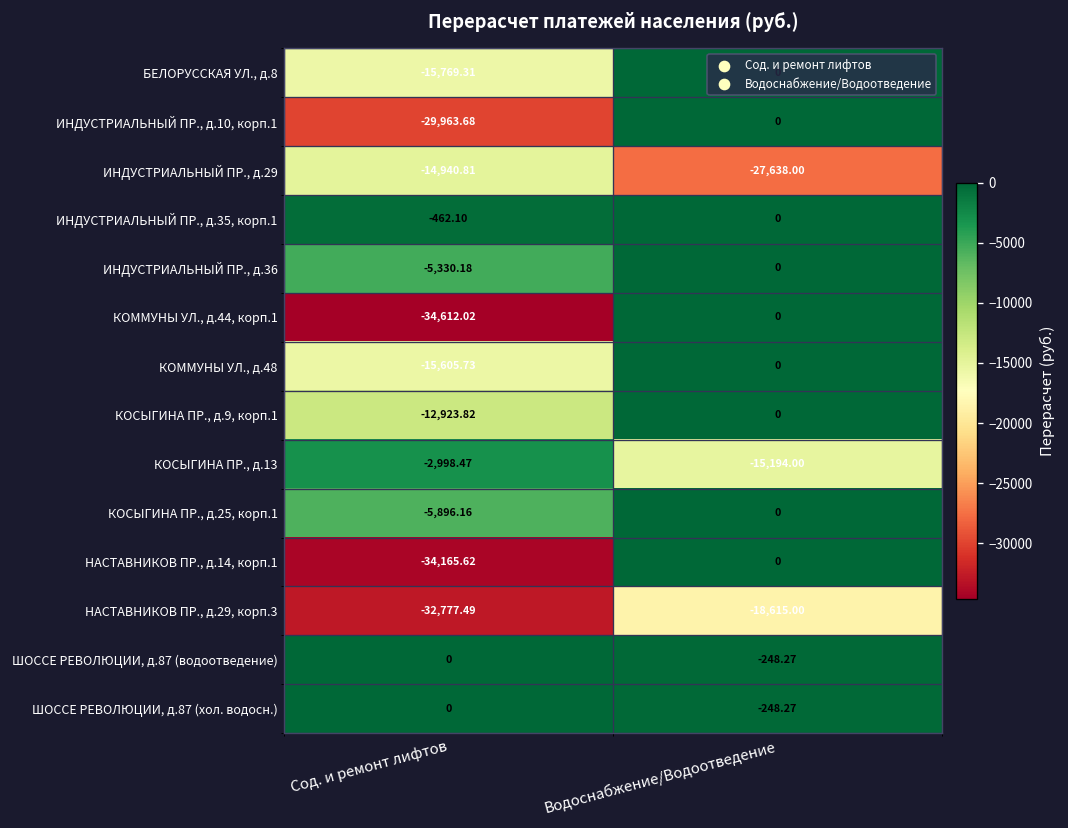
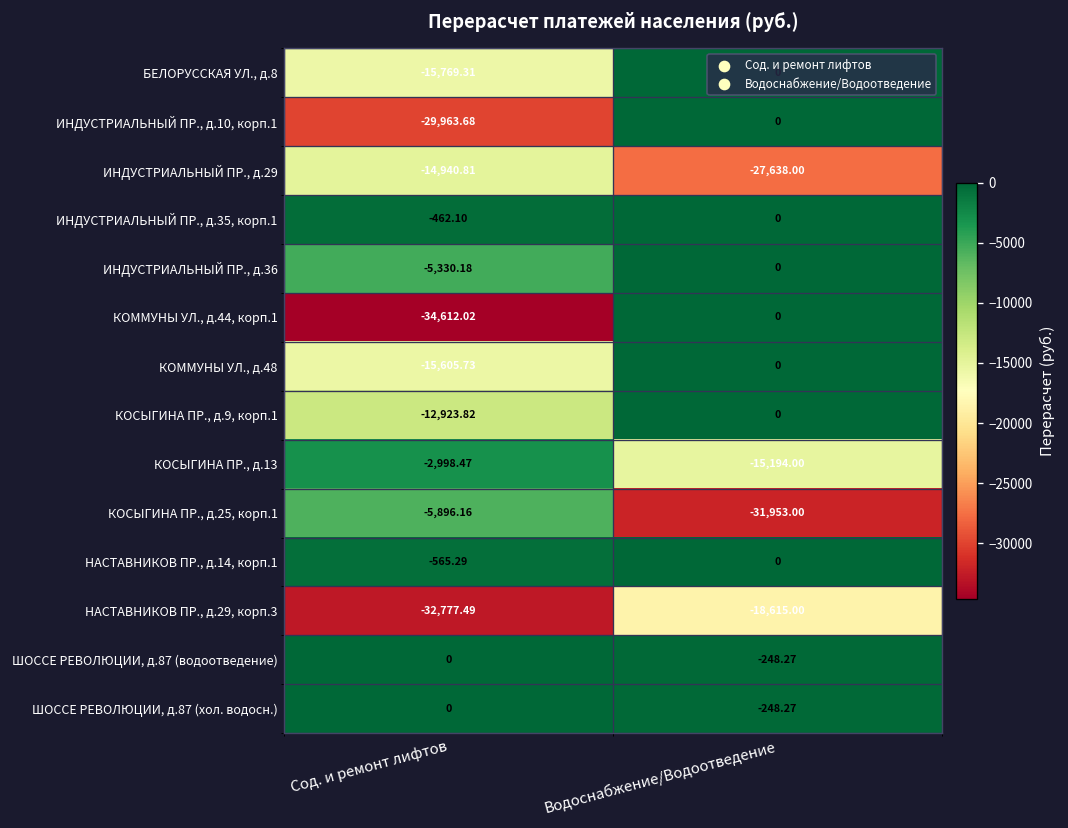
КОСЫГИНА ПР., д.25, корп.1, Водоснабжение/Водоотведение: 0 -> -31,953.00
НАСТАВНИКОВ ПР., д.14, корп.1, Сод. и ремонт лифтов: -34,165.62 -> -565.29
